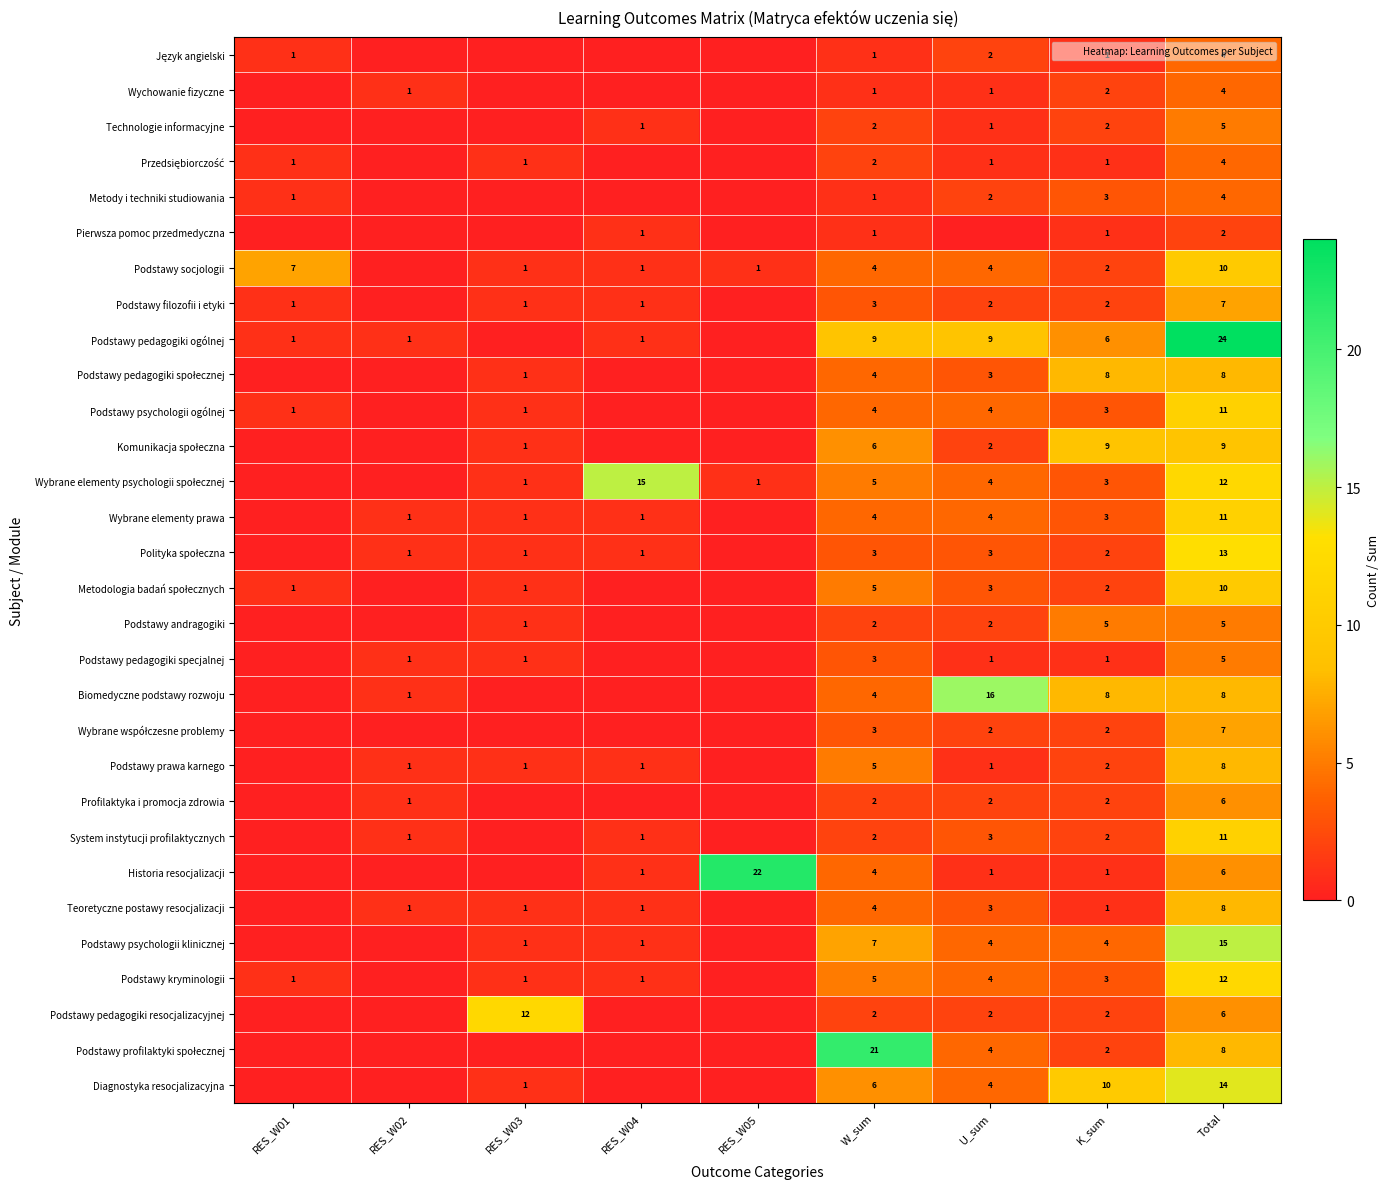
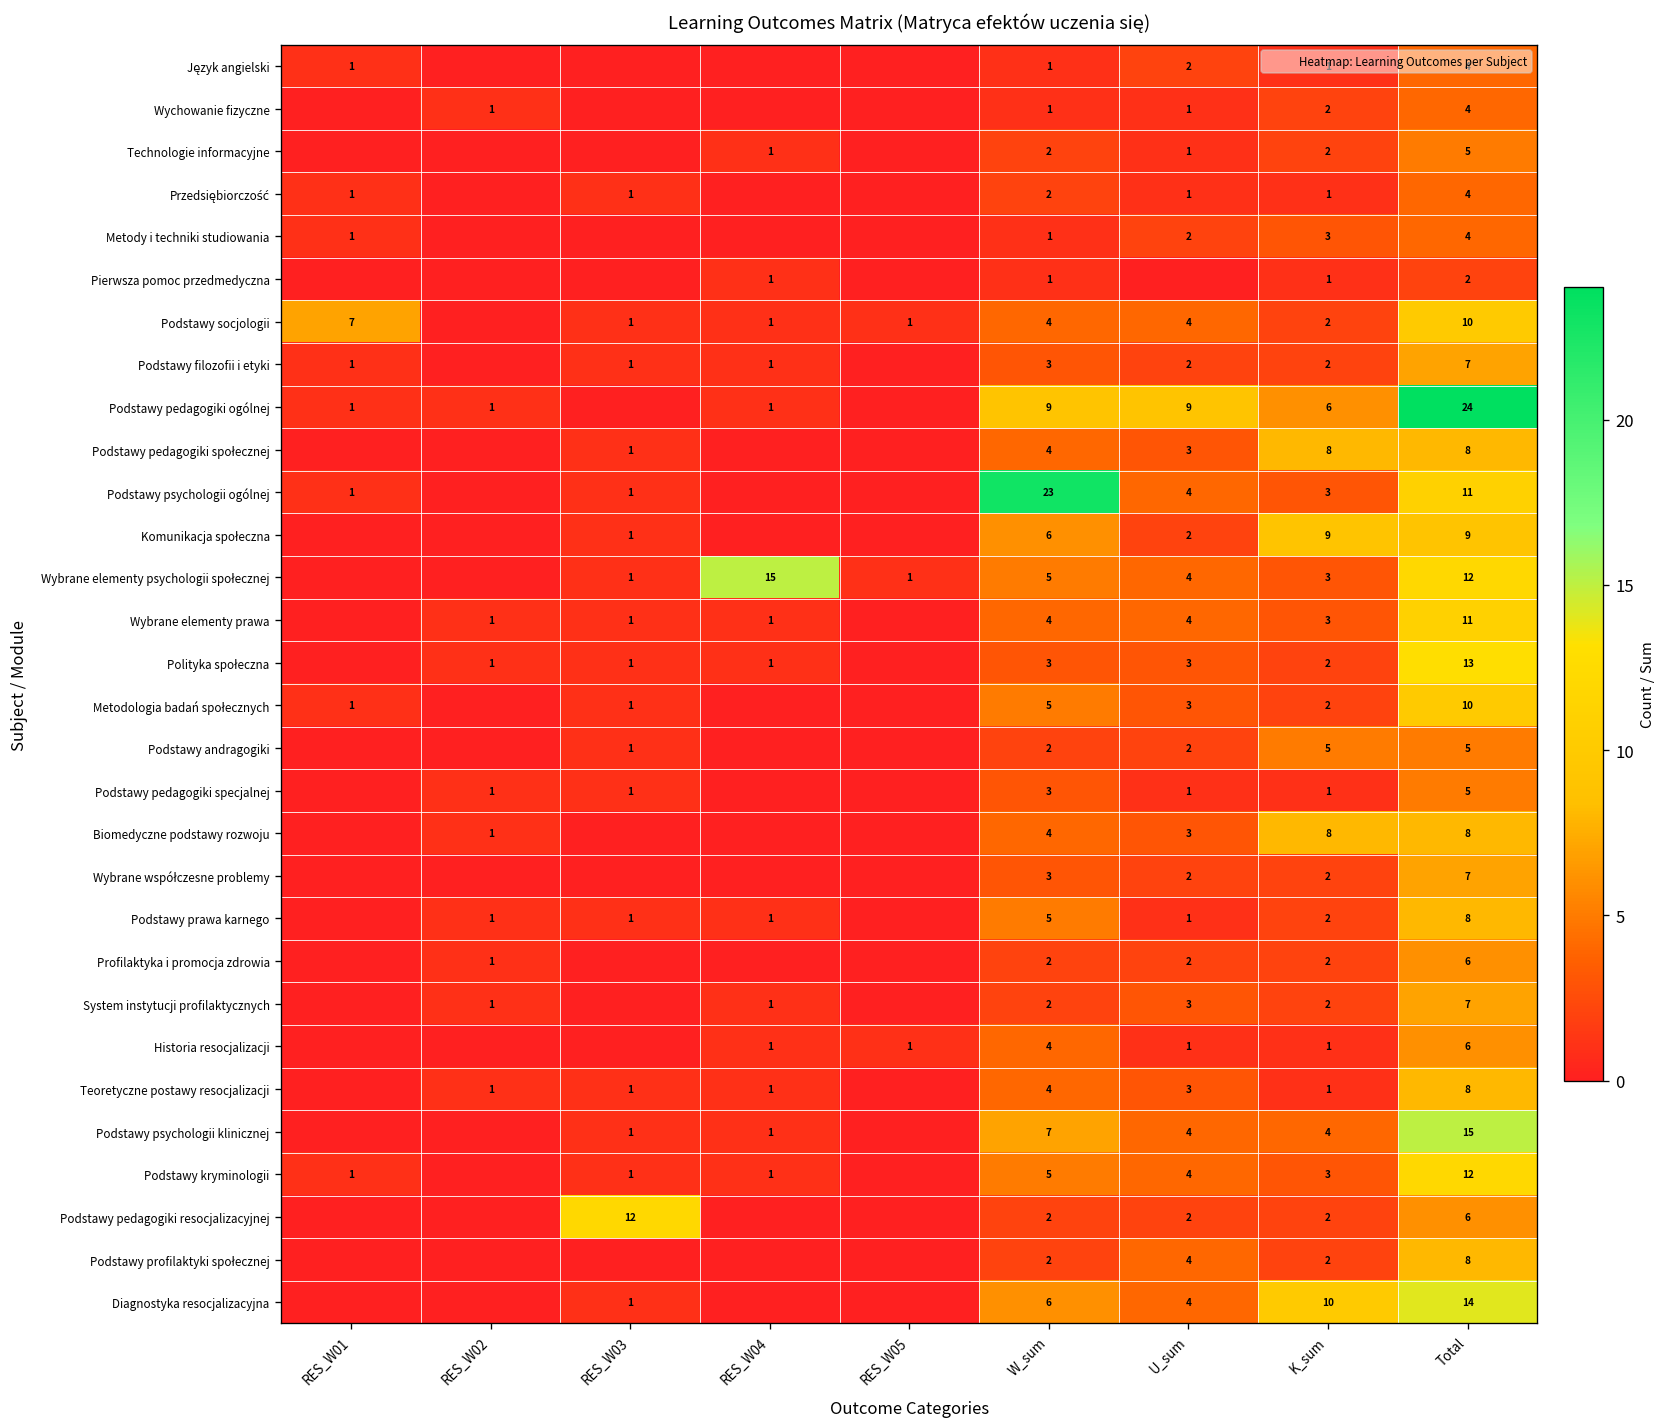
Podstawy psychologii ogólnej, W_sum: 4 -> 23
Biomedyczne podstawy rozwoju, U_sum: 16 -> 3
System instytucji profilaktycznych, Total: 11 -> 7
Historia resocjalizacji, RES_W05: 22 -> 1
Podstawy profilaktyki społecznej, W_sum: 21 -> 2
